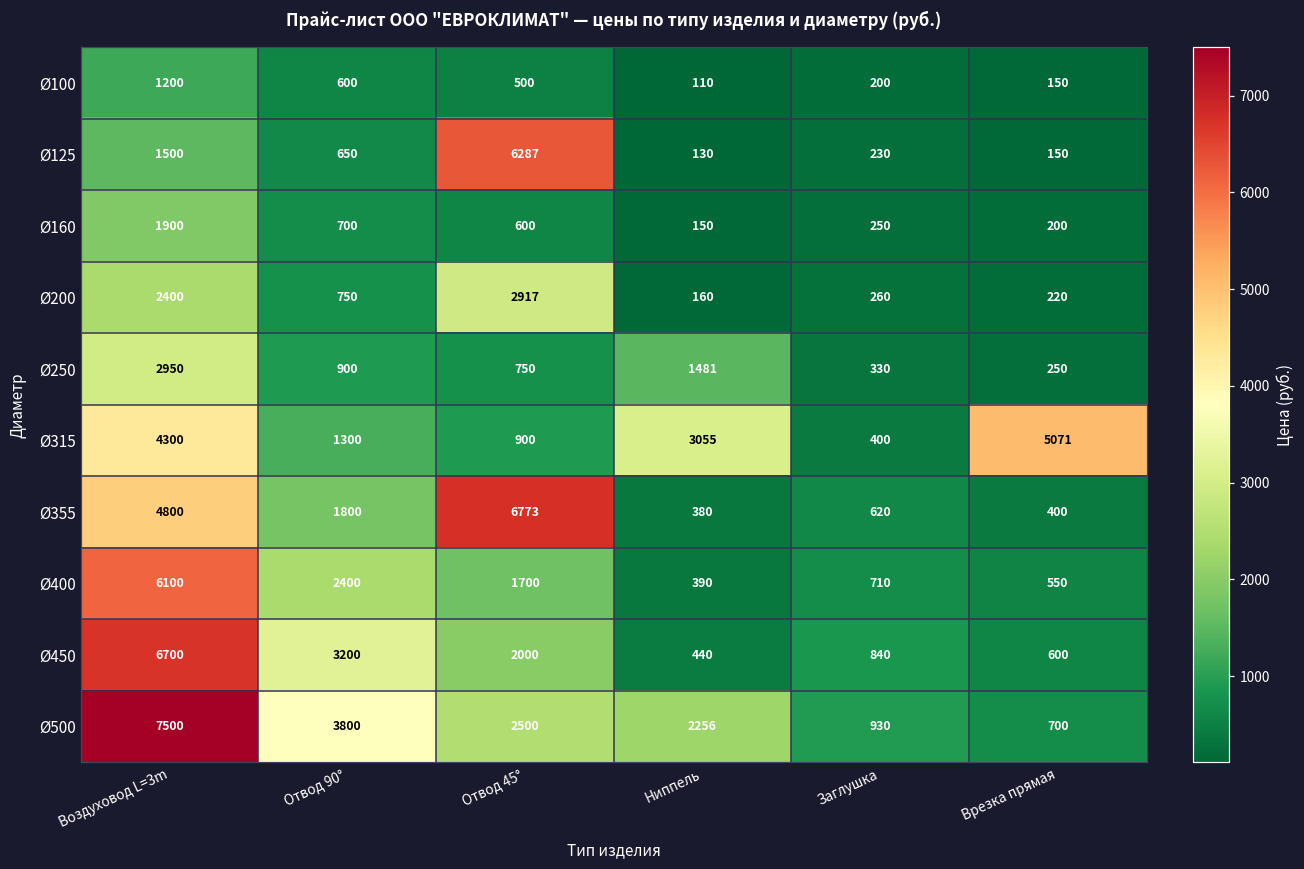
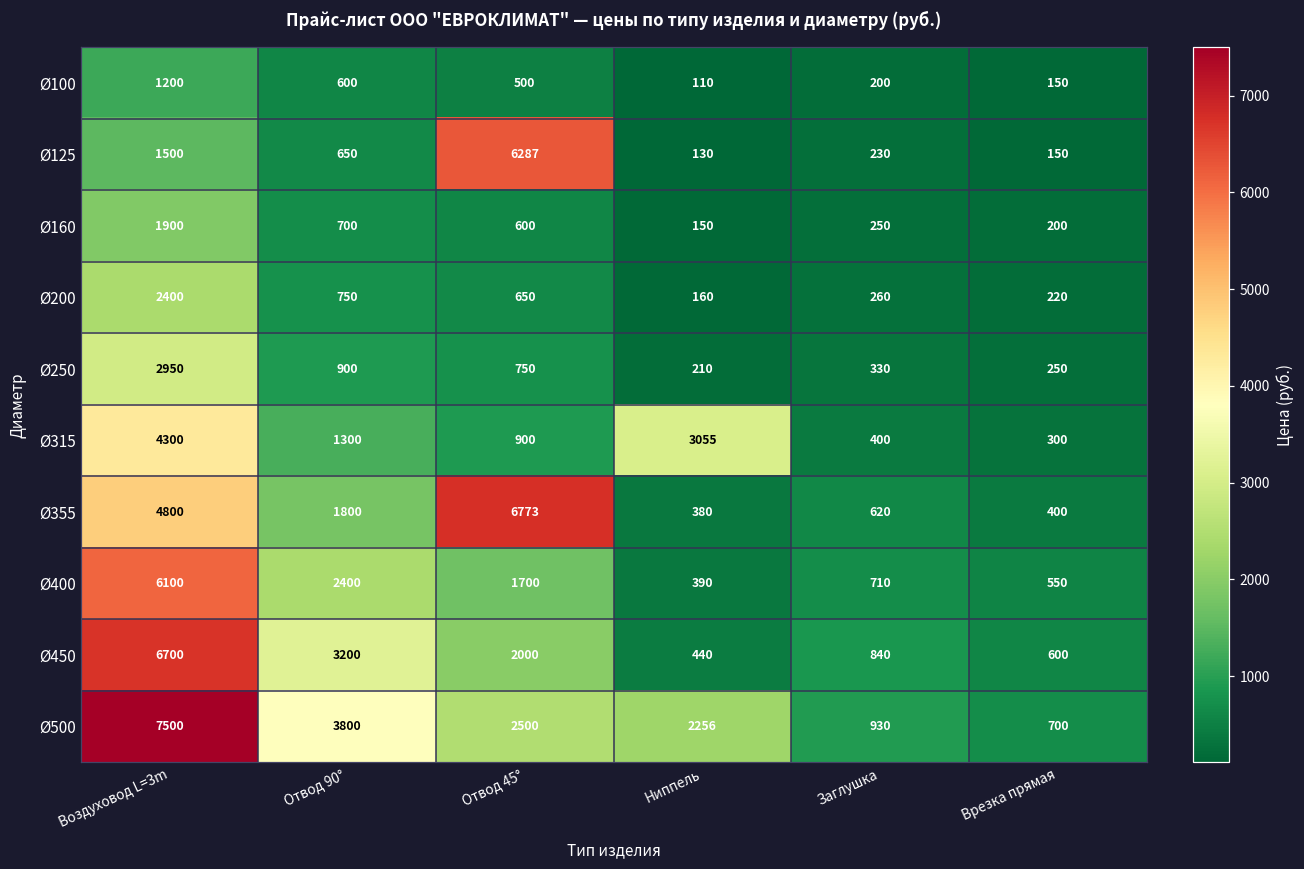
Ø200, Отвод 45°: 2917 -> 650
Ø250, Ниппель: 1481 -> 210
Ø315, Врезка прямая: 5071 -> 300
